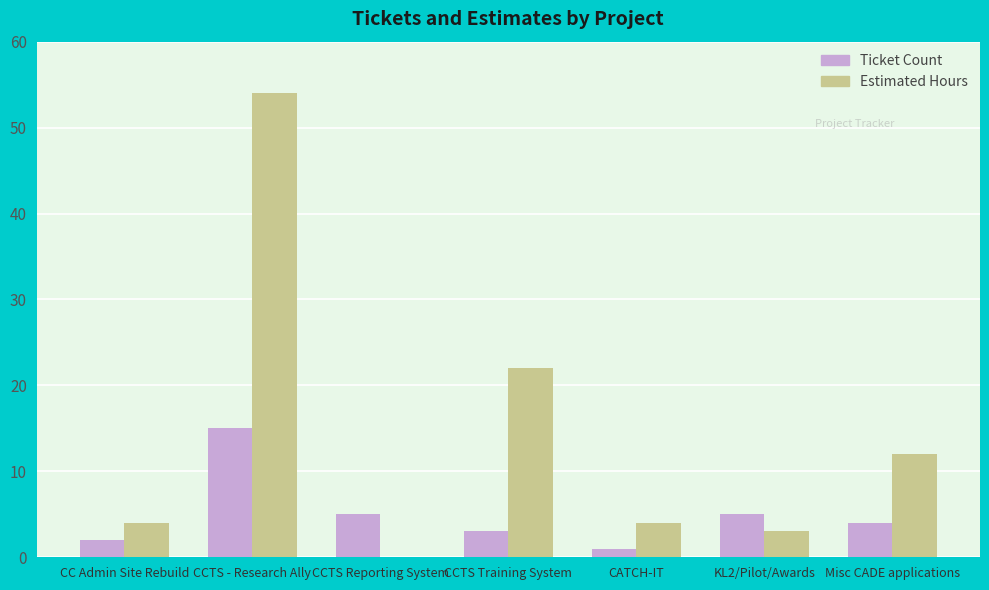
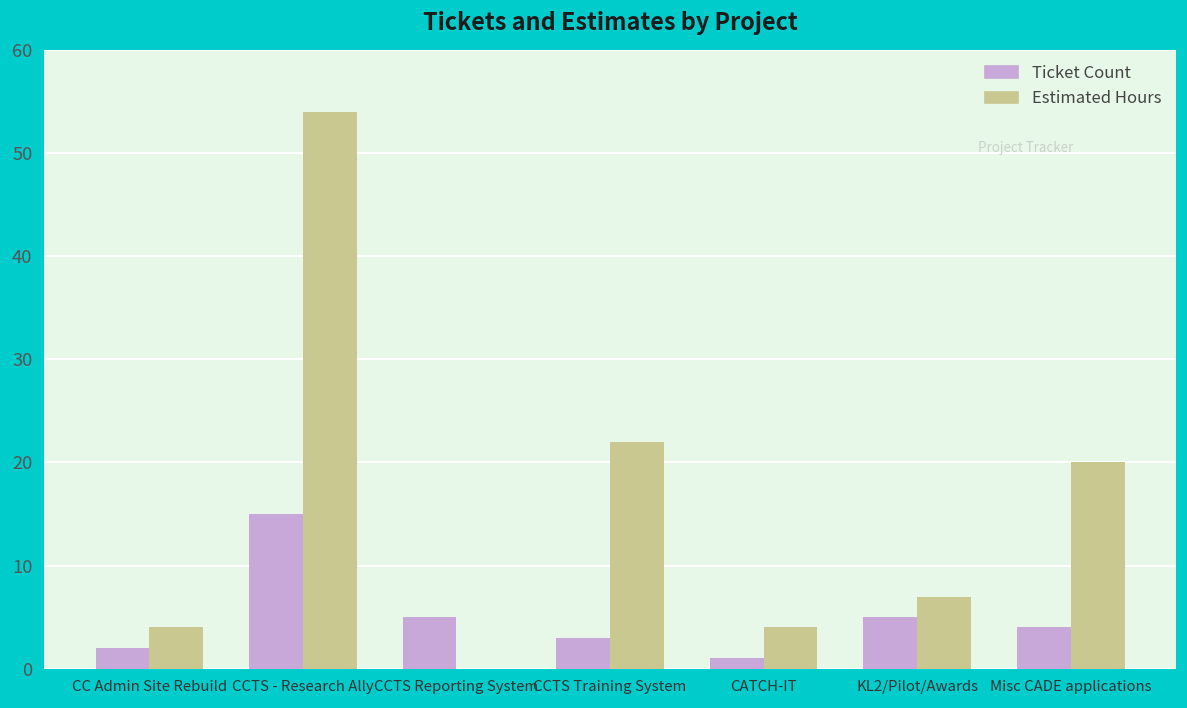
Estimated Hours, KL2/Pilot/Awards: 3 -> 7
Estimated Hours, Misc CADE applications: 12 -> 20
